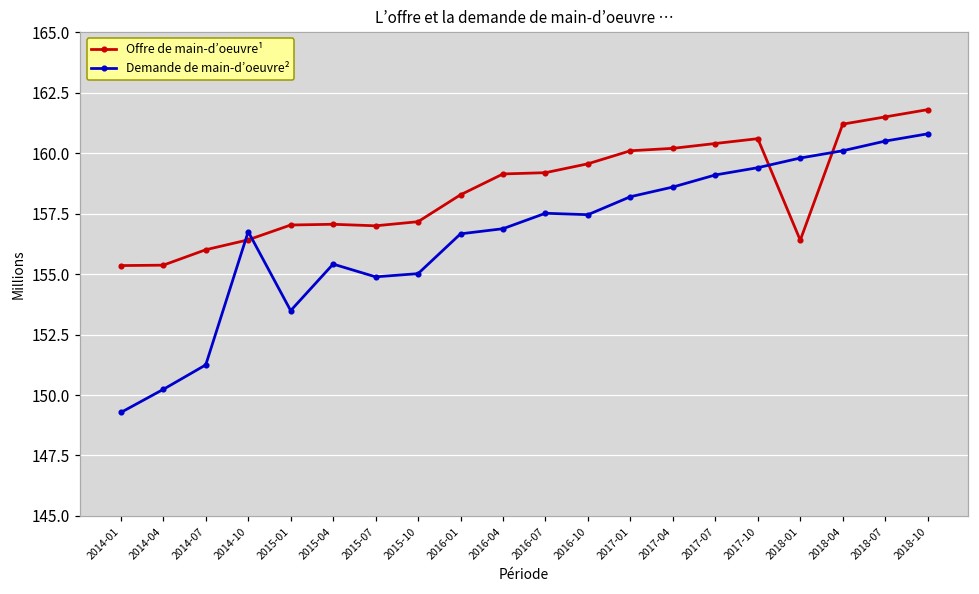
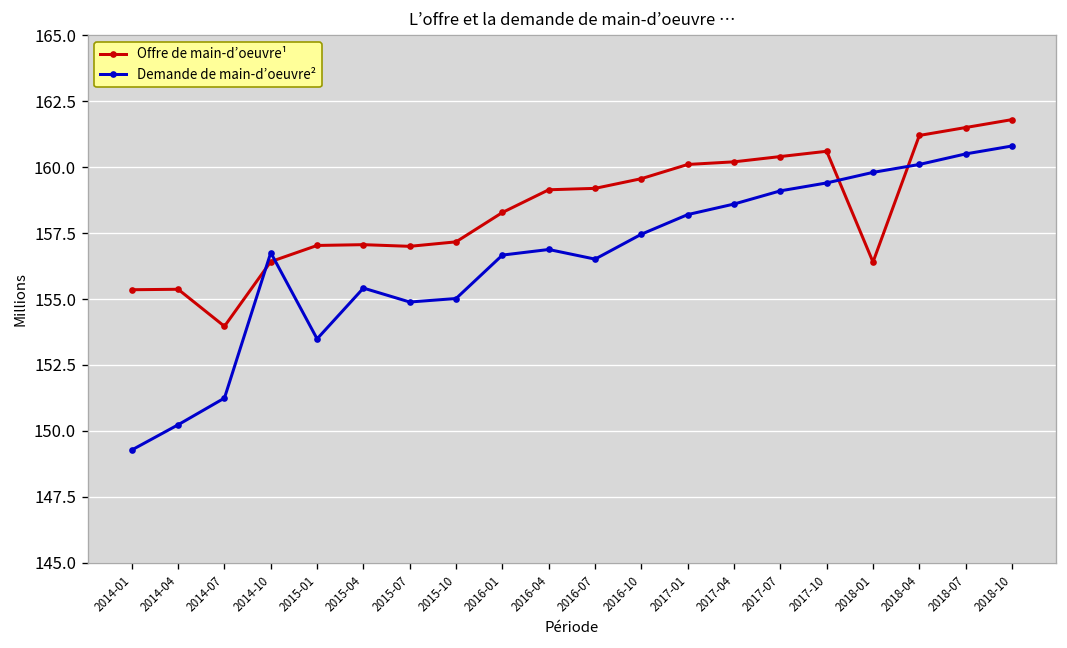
Offre de main-d’oeuvre¹, 2014-07: 156.0 -> 154.0
Demande de main-d’oeuvre², 2016-07: 157.5 -> 156.5
